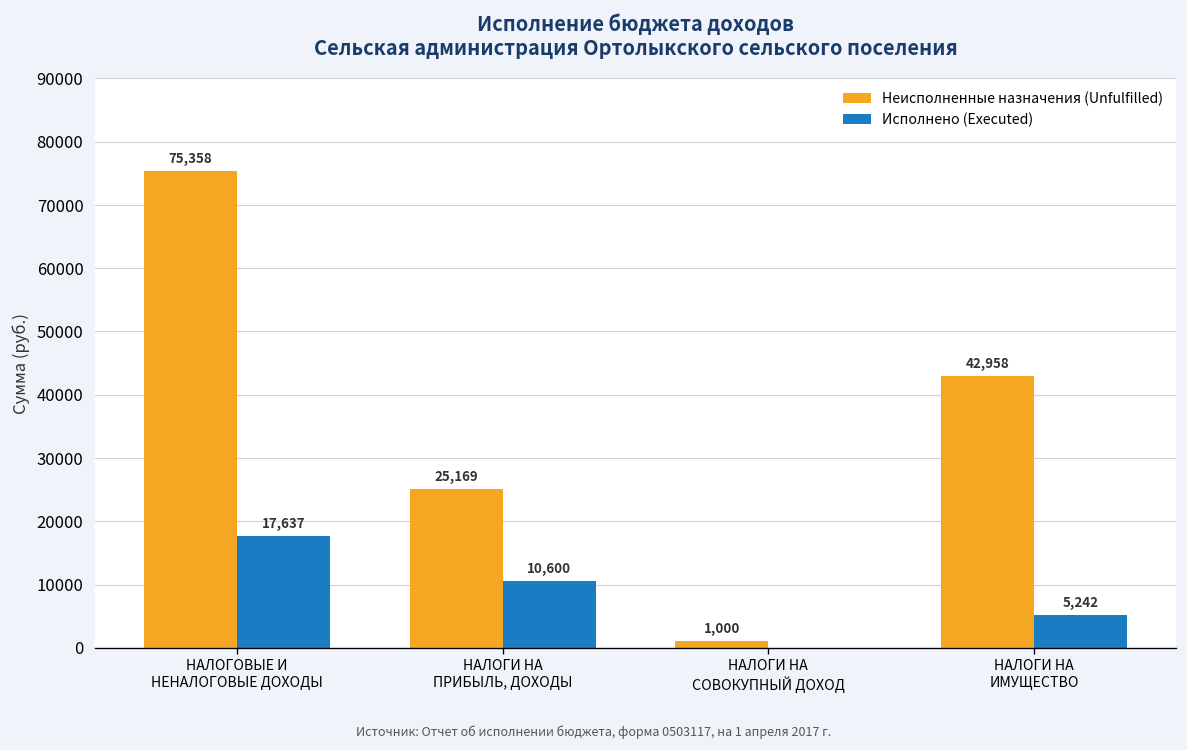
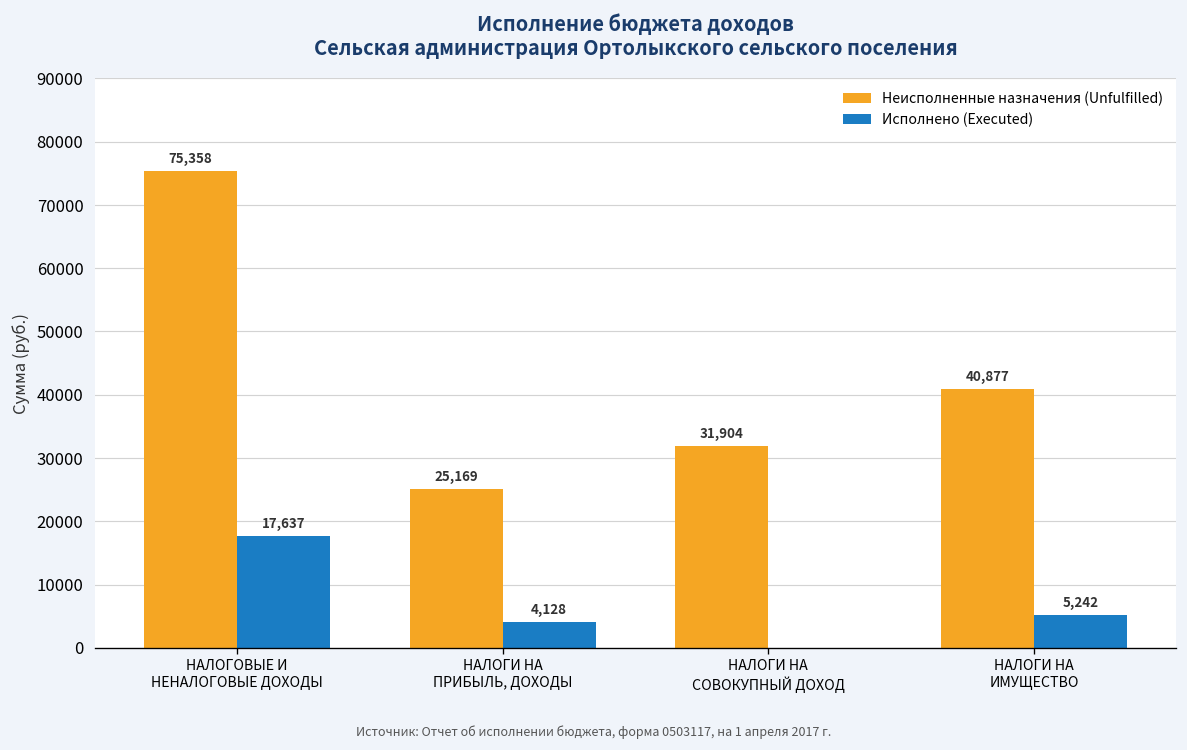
Исполнено (Executed), НАЛОГИ НА ПРИБЫЛЬ, ДОХОДЫ: 10,600 -> 4,128
Неисполненные назначения (Unfulfilled), НАЛОГИ НА СОВОКУПНЫЙ ДОХОД: 1,000 -> 31,904
Неисполненные назначения (Unfulfilled), НАЛОГИ НА ИМУЩЕСТВО: 42,958 -> 40,877
